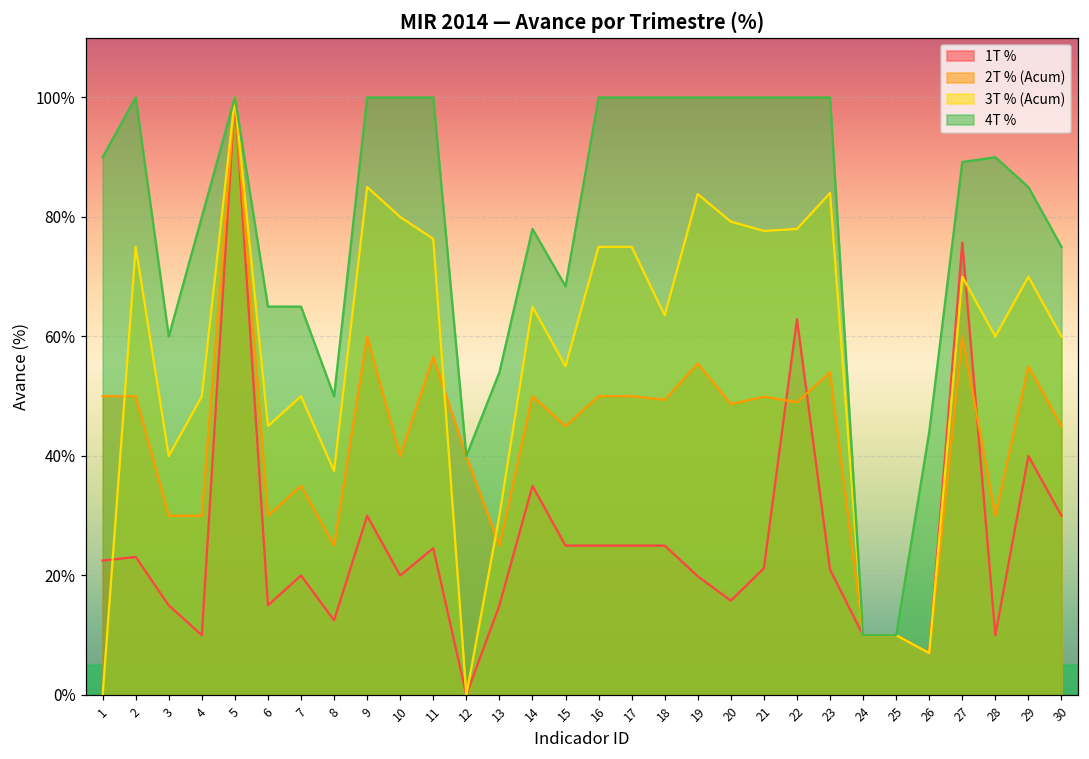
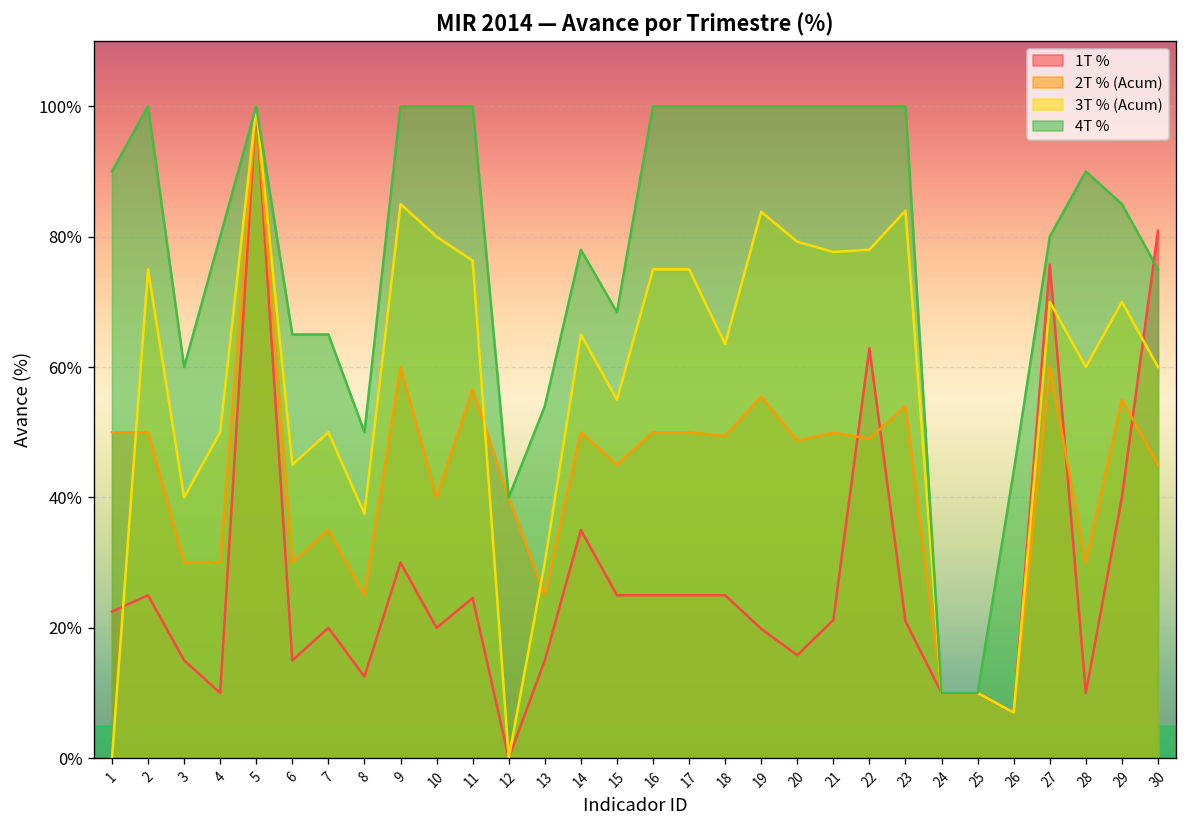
1T %, 2: 23% -> 25%
4T %, 27: 89% -> 80%
1T %, 30: 30% -> 81%
